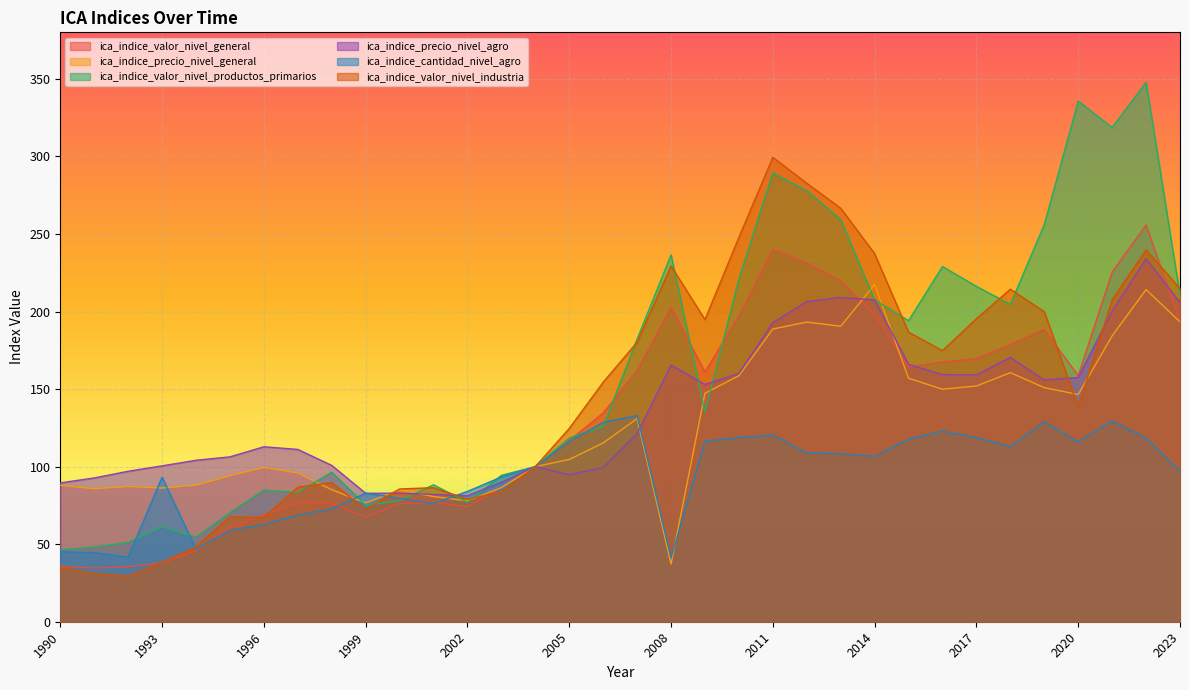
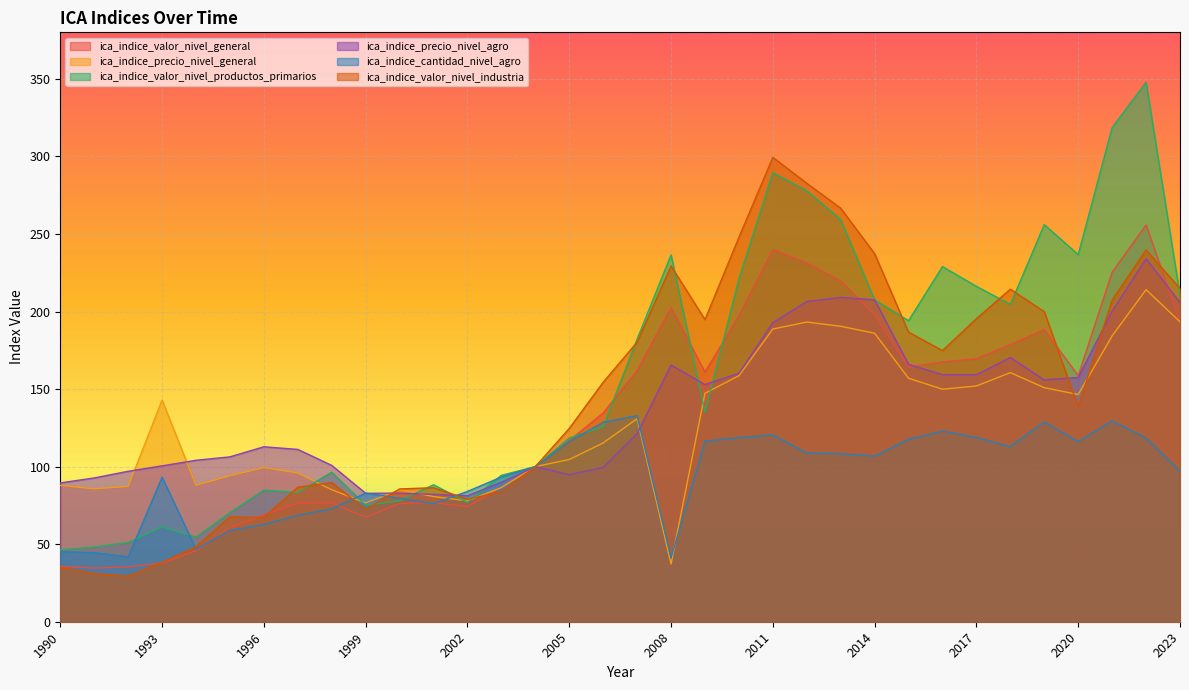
ica_indice_precio_nivel_general, 1993: 86 -> 143
ica_indice_precio_nivel_general, 2014: 217 -> 186
ica_indice_valor_nivel_productos_primarios, 2020: 336 -> 237
